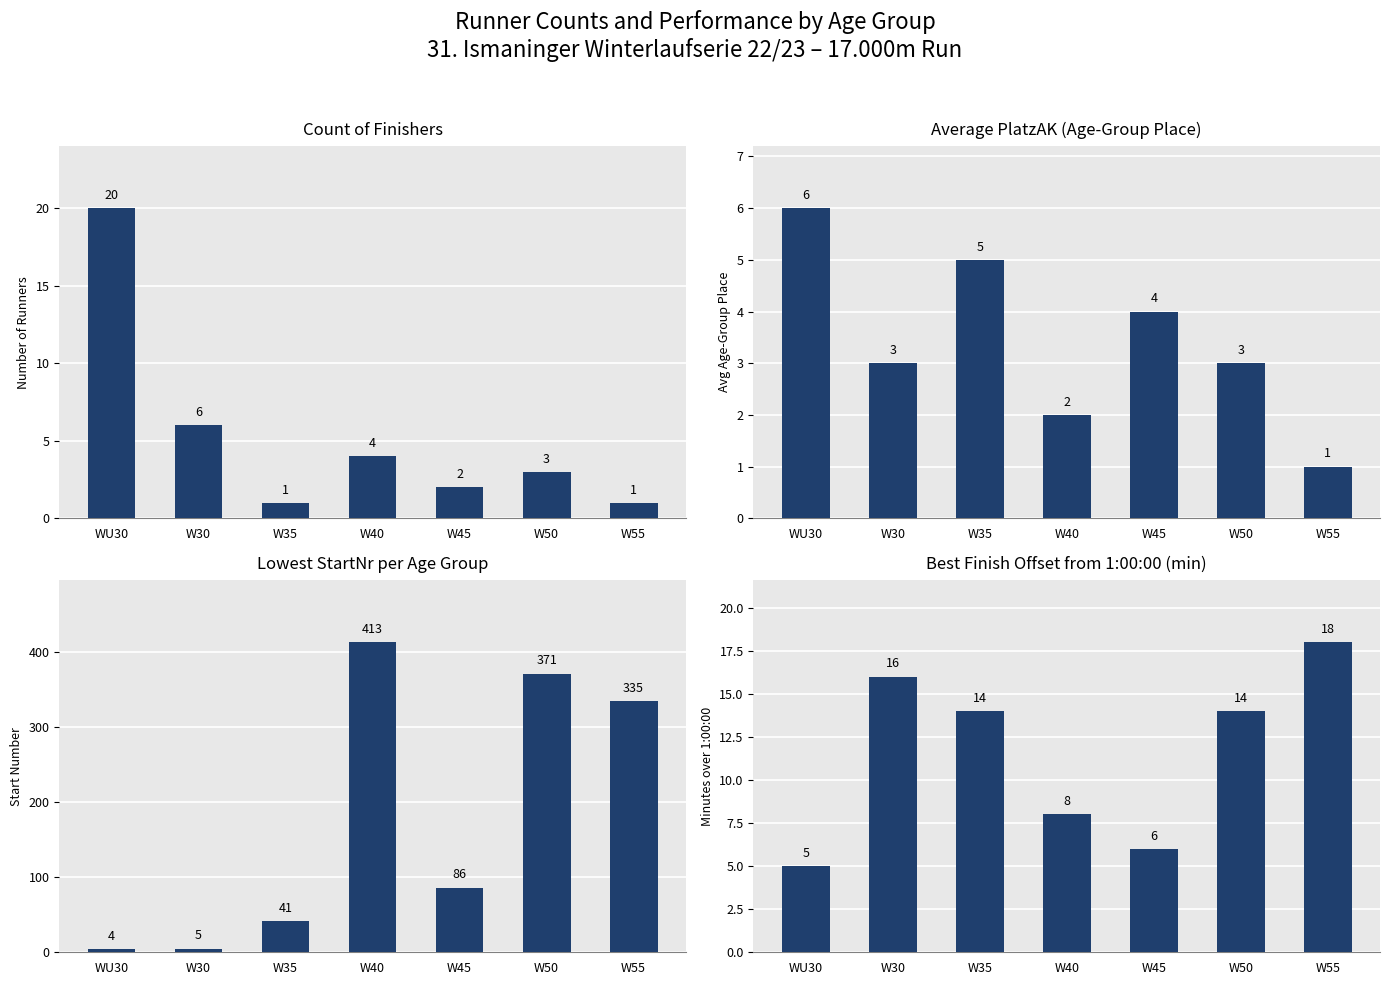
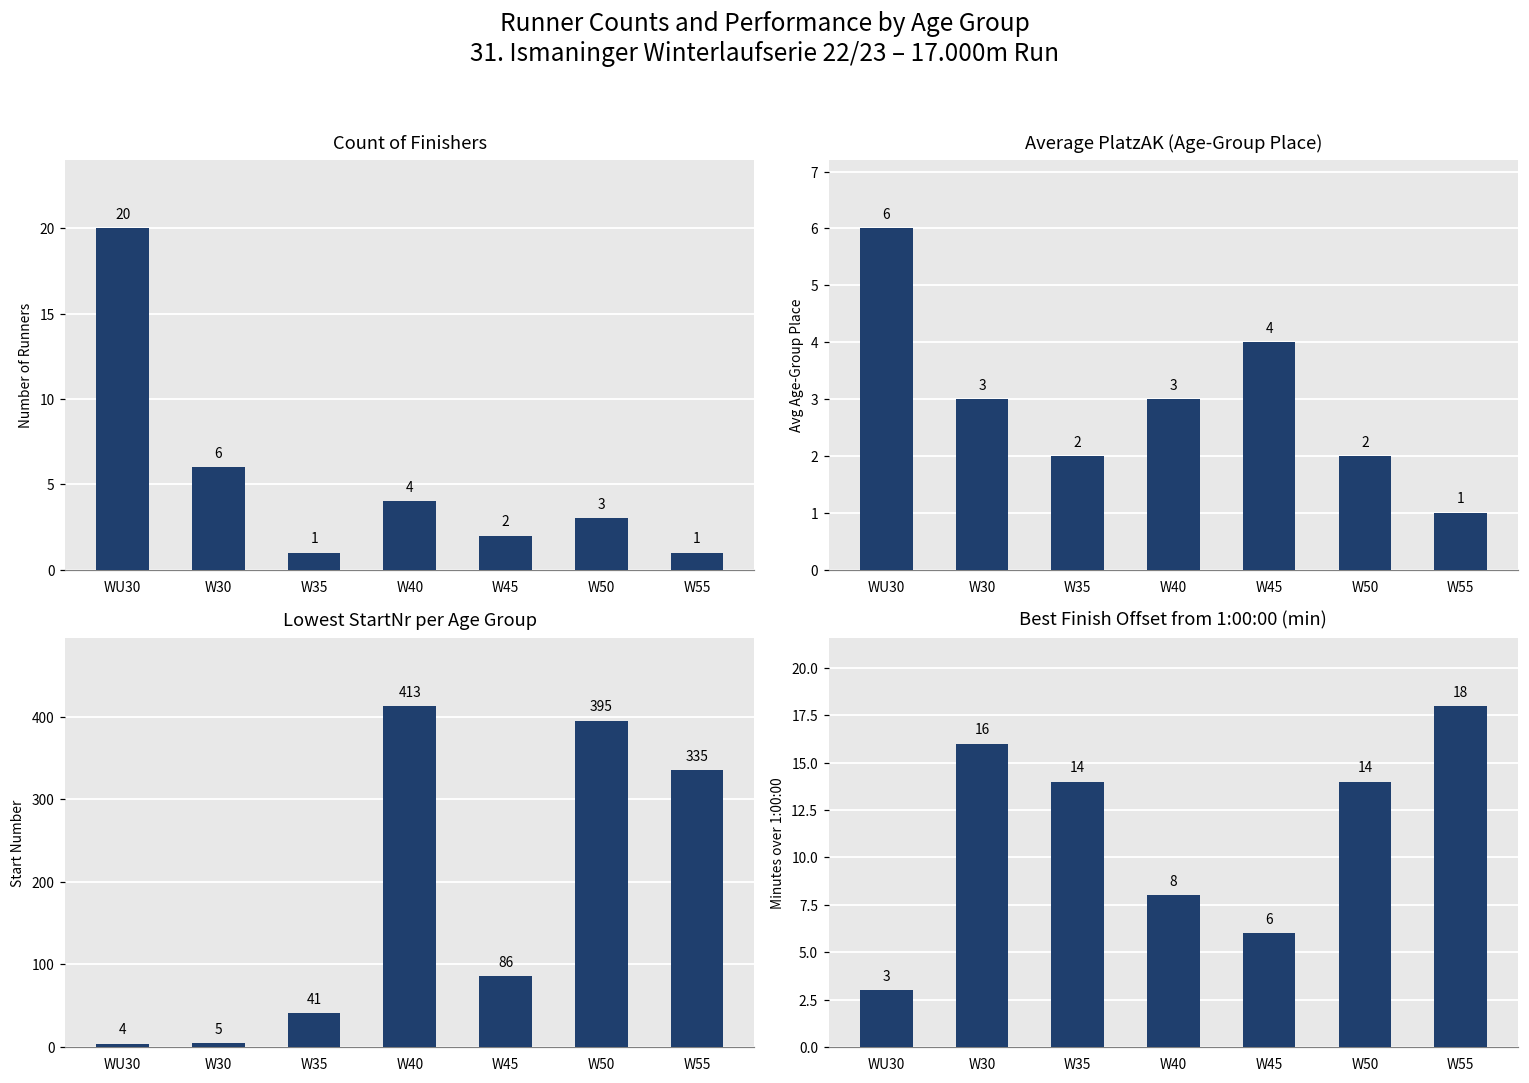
Average PlatzAK (Age-Group Place), W35: 5 -> 2
Average PlatzAK (Age-Group Place), W40: 2 -> 3
Average PlatzAK (Age-Group Place), W50: 3 -> 2
Lowest StartNr per Age Group, W50: 371 -> 395
Best Finish Offset from 1:00:00 (min), WU30: 5 -> 3
